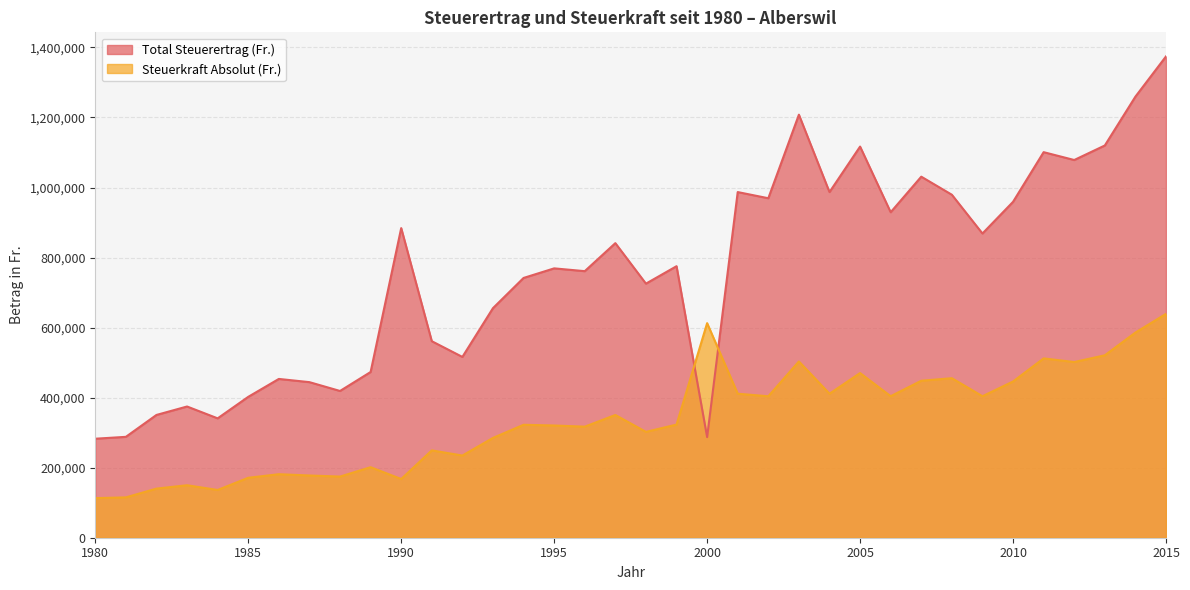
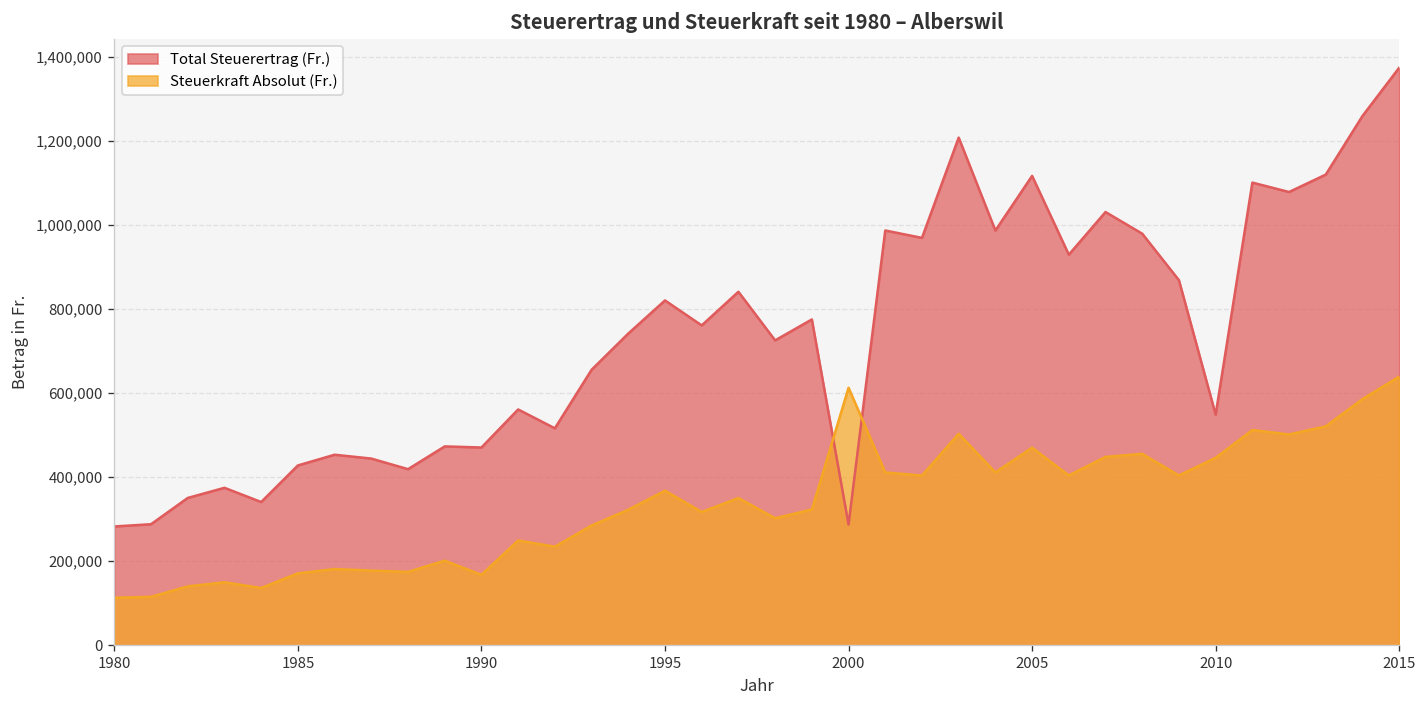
Total Steuerertrag (Fr.), 1985: 400,000 -> 430,000
Total Steuerertrag (Fr.), 1990: 880,000 -> 470,000
Total Steuerertrag (Fr.), 1995: 770,000 -> 820,000
Steuerkraft Absolut (Fr.), 1995: 320,000 -> 370,000
Total Steuerertrag (Fr.), 2010: 960,000 -> 550,000
